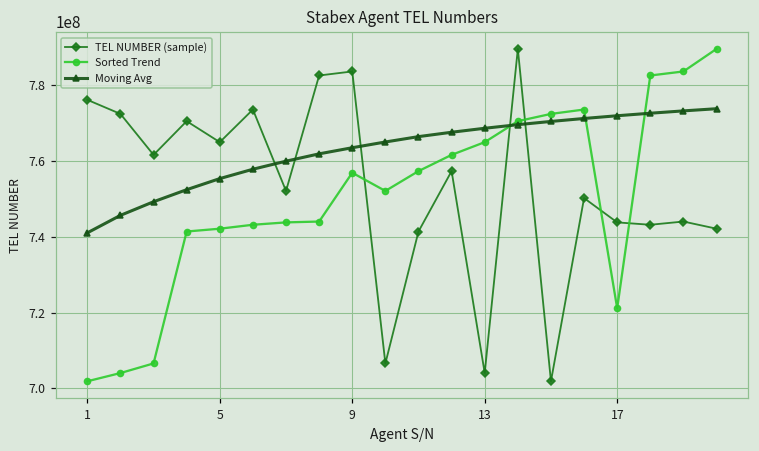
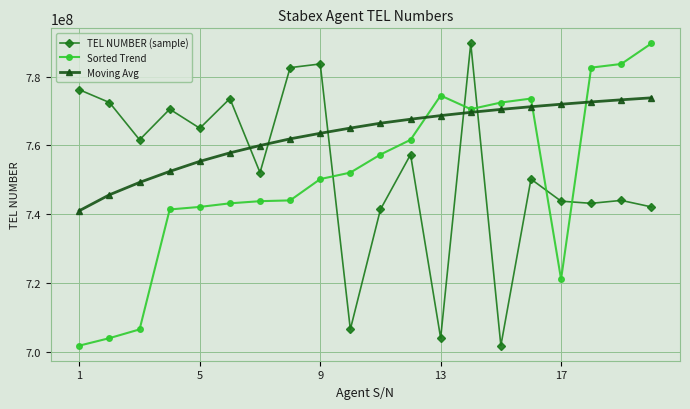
Sorted Trend, 9: 757000000 -> 750000000
Sorted Trend, 13: 765000000 -> 775000000
